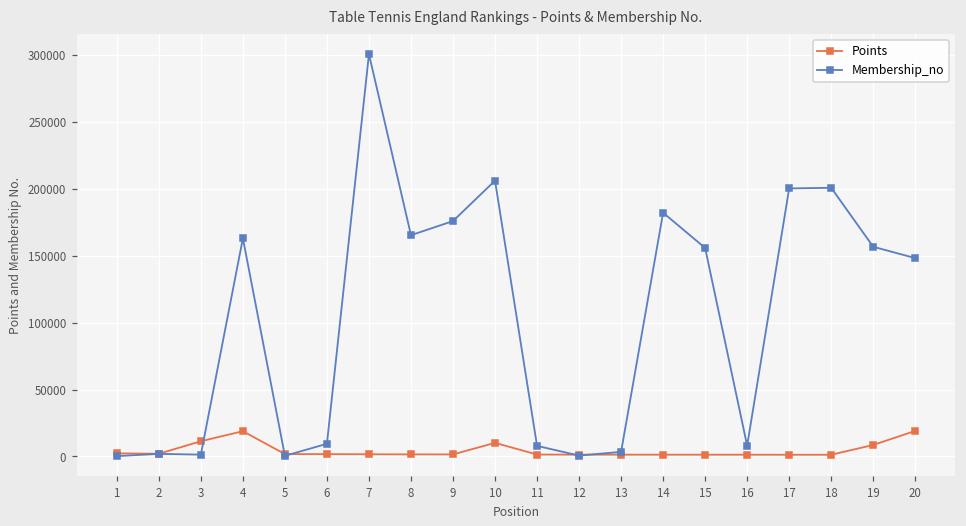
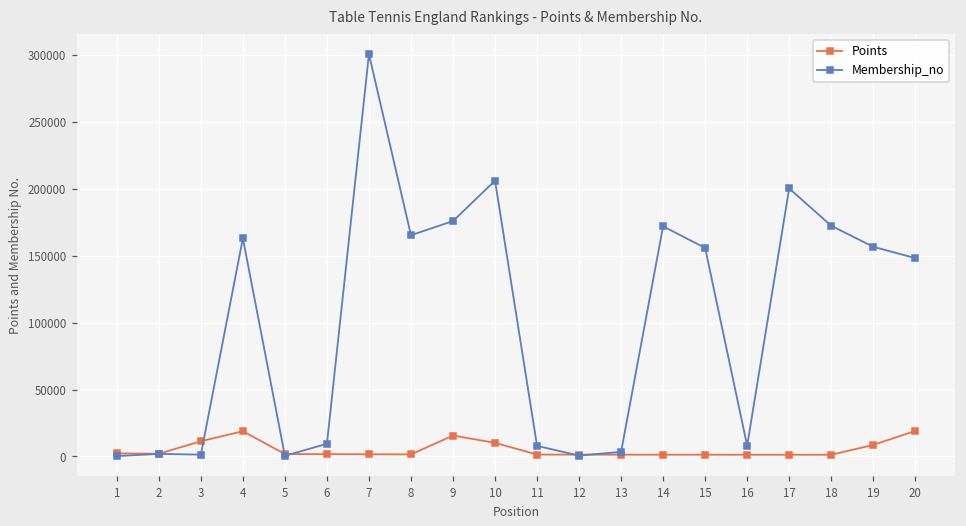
Points, 9: 2000 -> 16000
Membership_no, 14: 182000 -> 172000
Membership_no, 18: 201000 -> 172000
